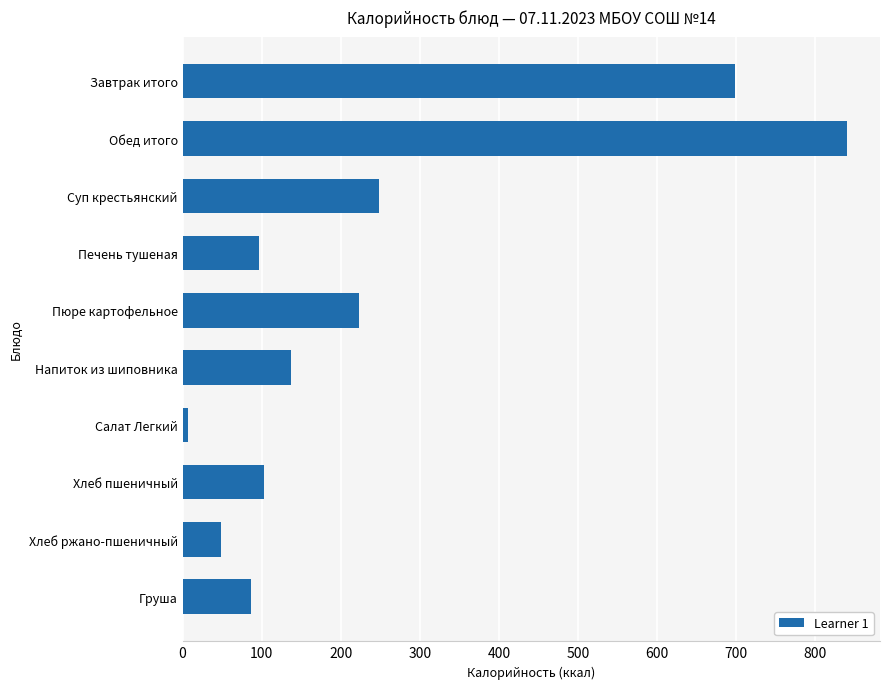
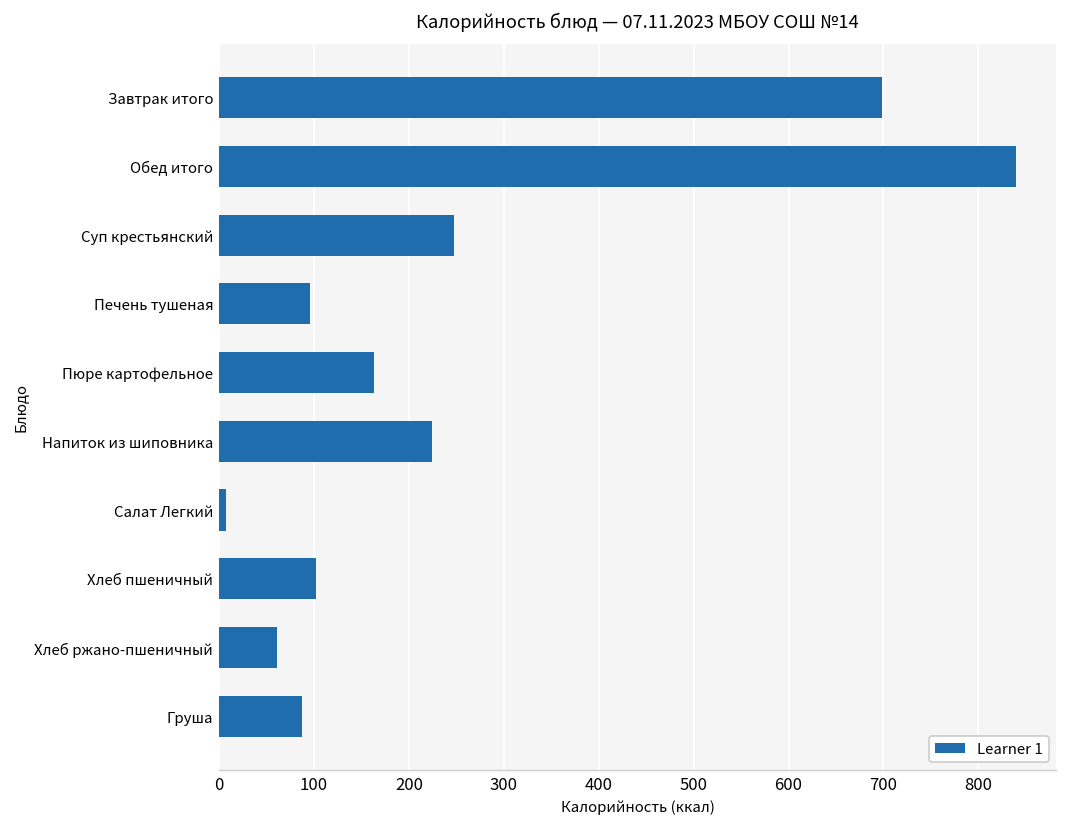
Пюре картофельное: 220 -> 160
Напиток из шиповника: 140 -> 220
Хлеб ржано-пшеничный: 50 -> 60
